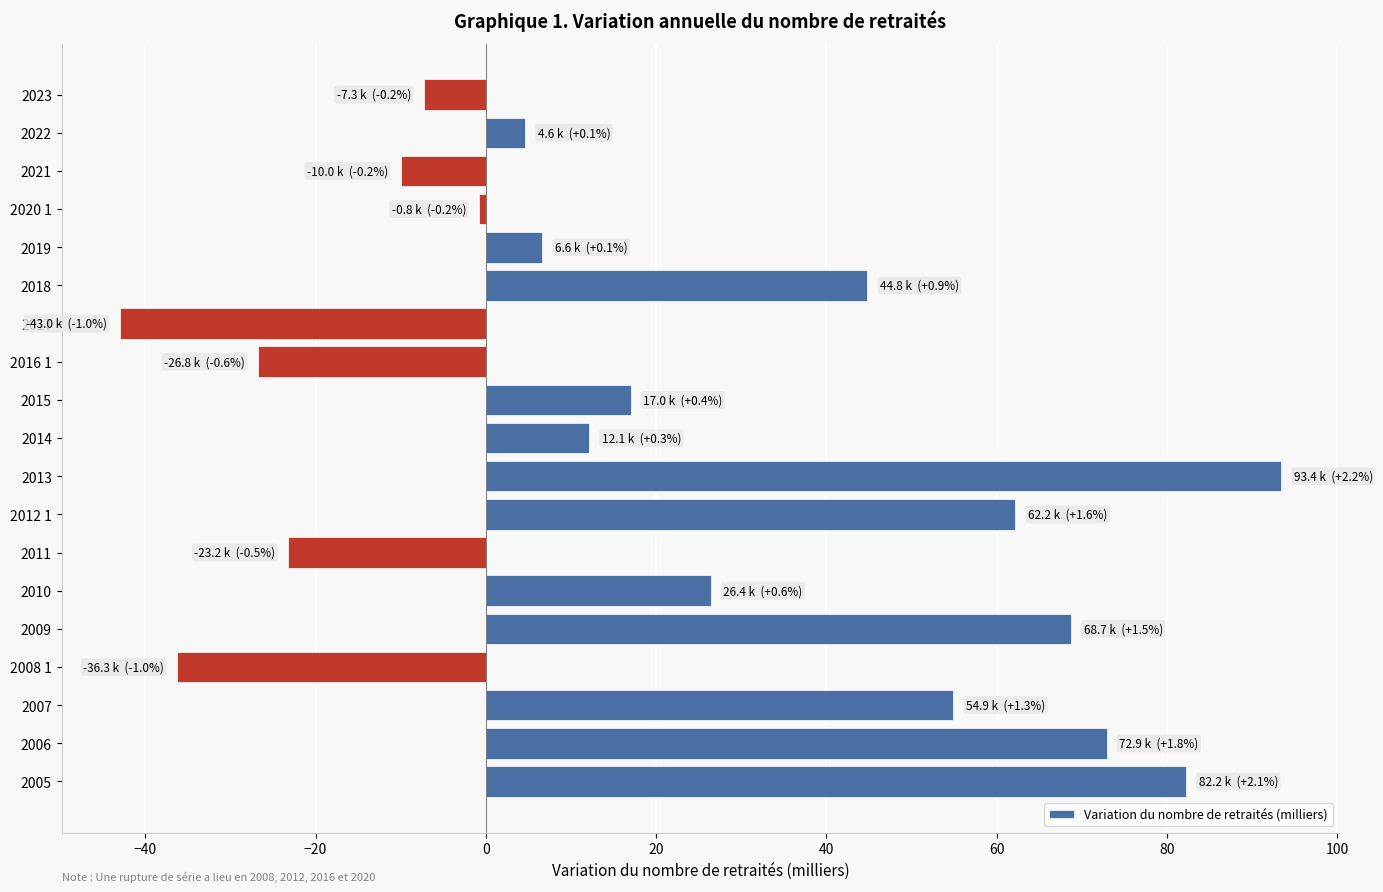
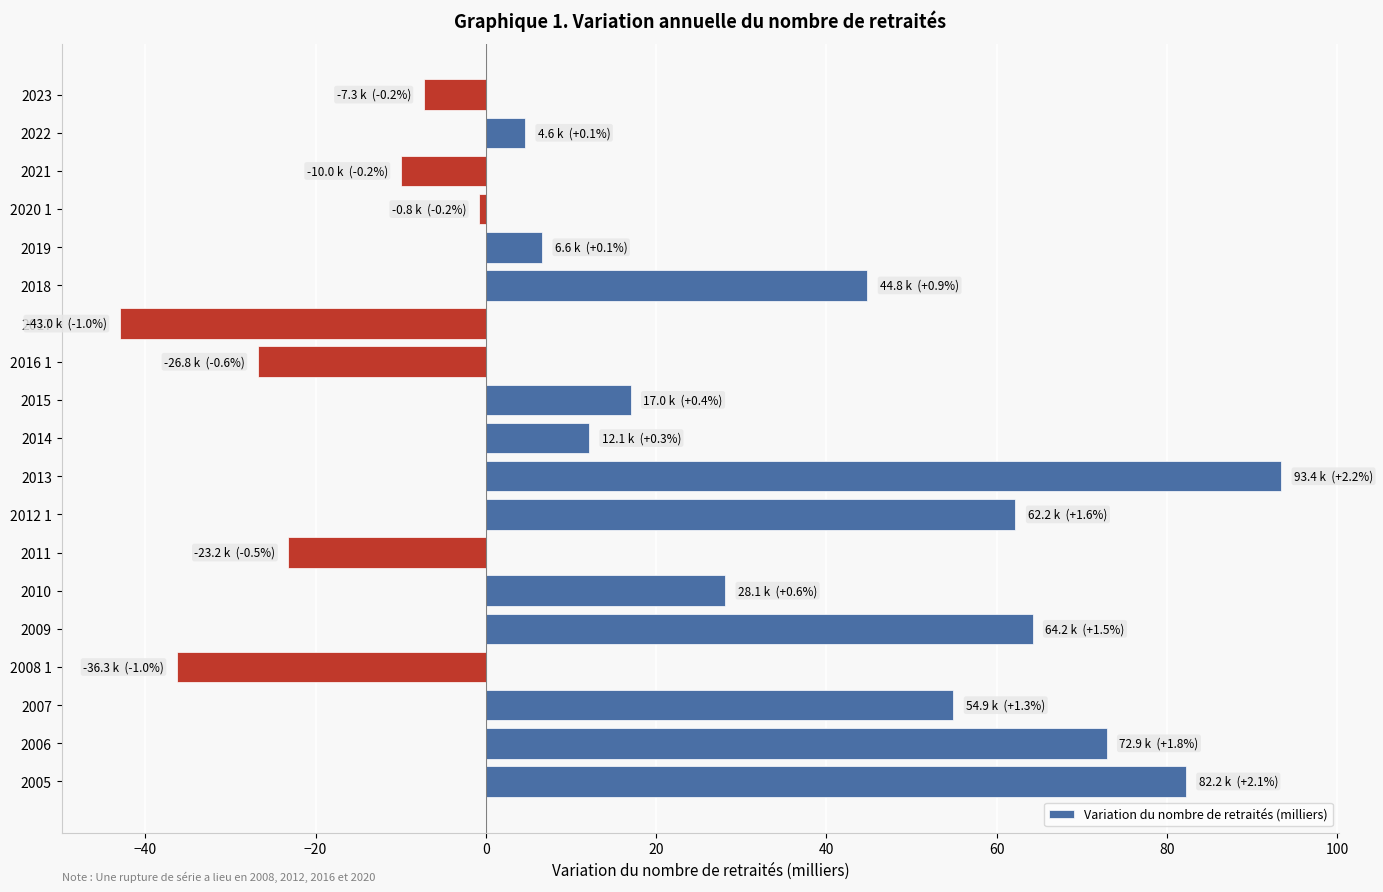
2010: 26.4 -> 28.1
2009: 68.7 -> 64.2
